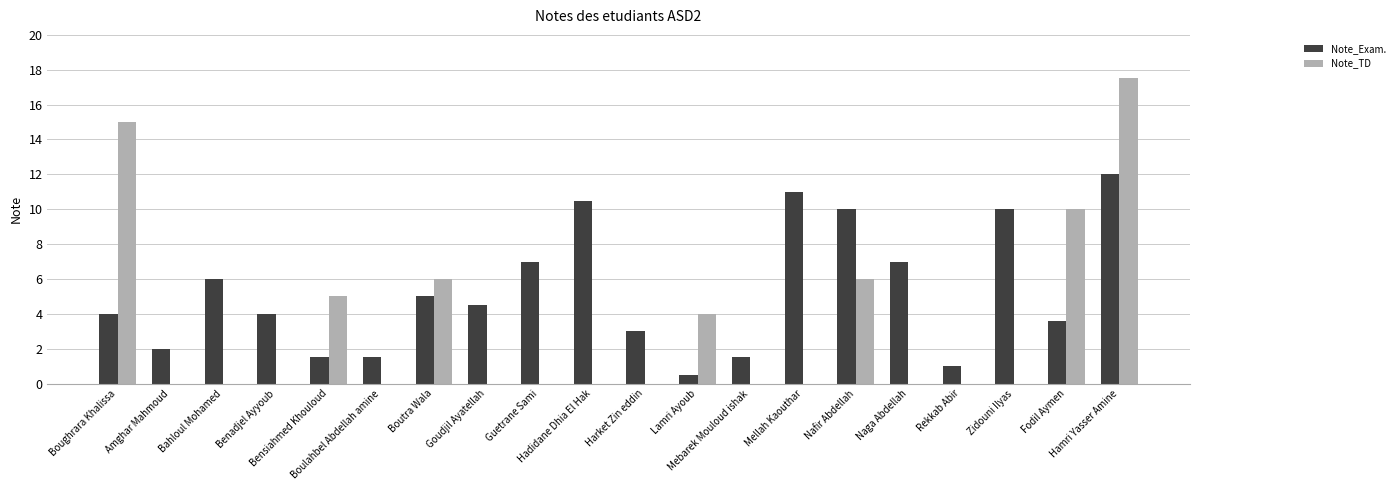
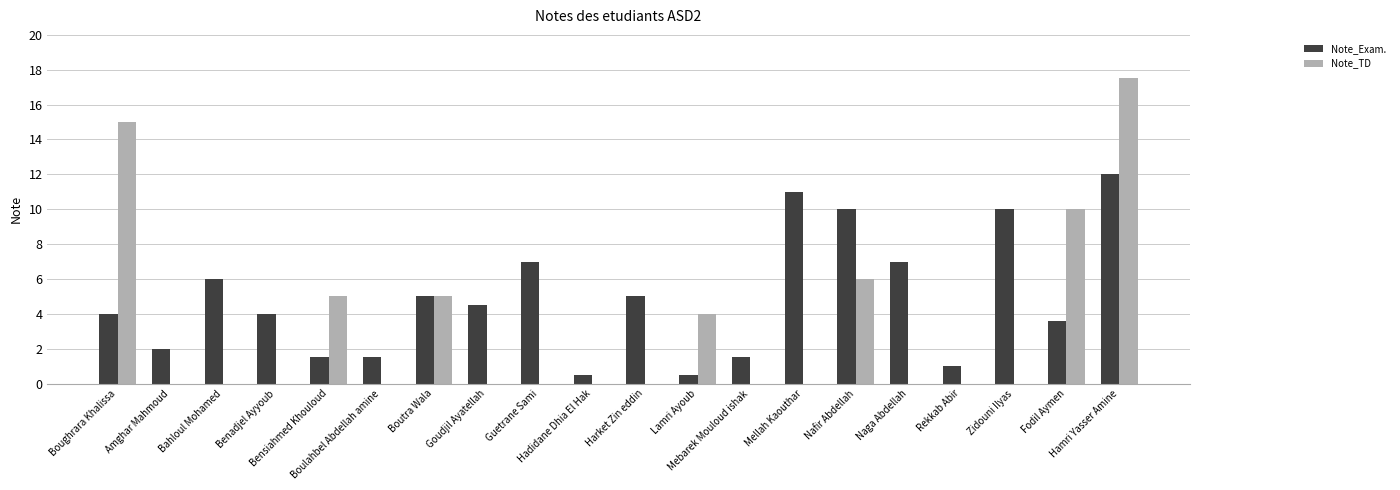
Note_TD, Boutra Wala: 6 -> 5
Note_Exam., Hadidane Dhia El Hak: 10.5 -> 0.5
Note_Exam., Harket Zin eddin: 3 -> 5
